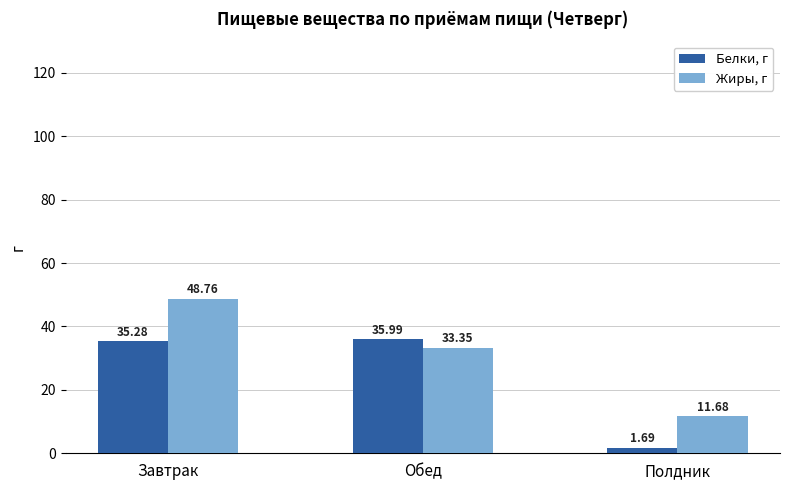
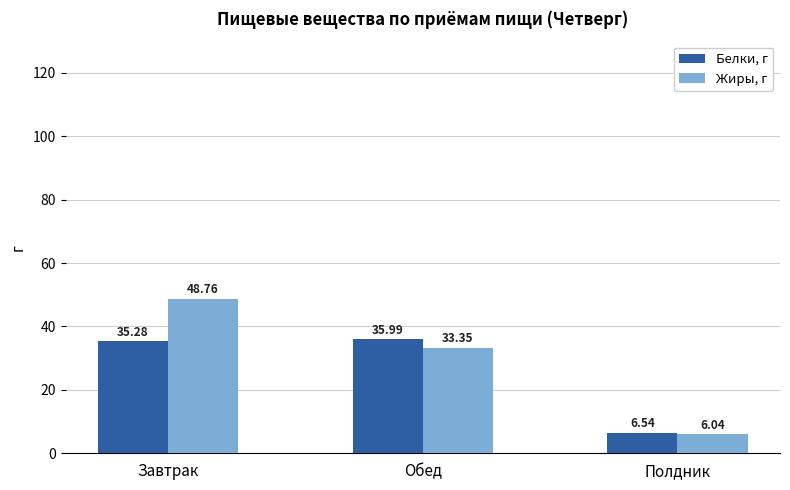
Белки, г, Полдник: 1.69 -> 6.54
Жиры, г, Полдник: 11.68 -> 6.04
